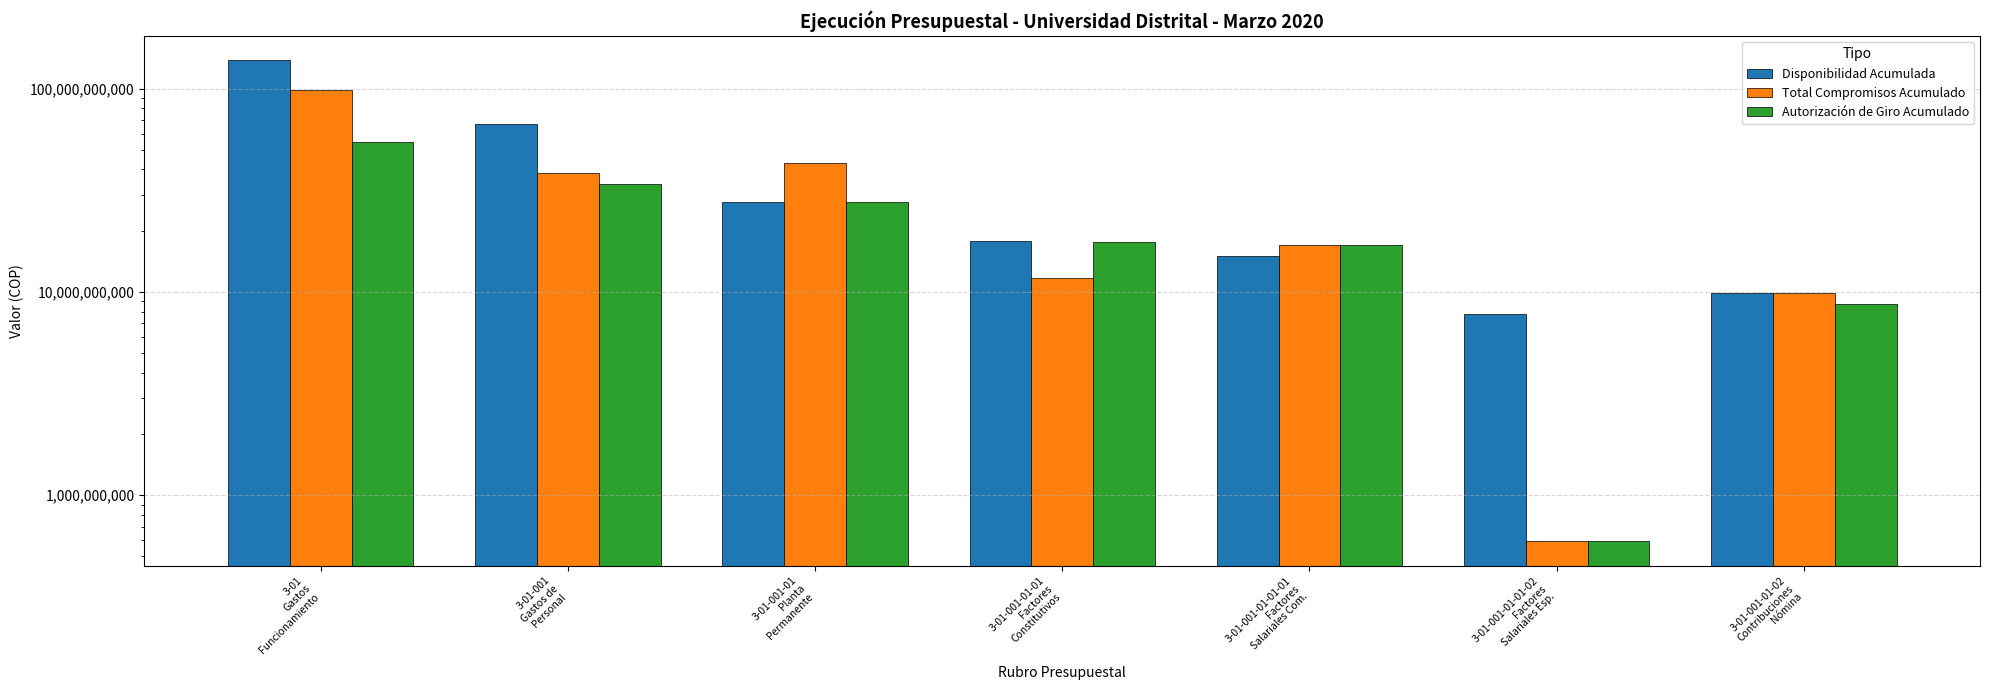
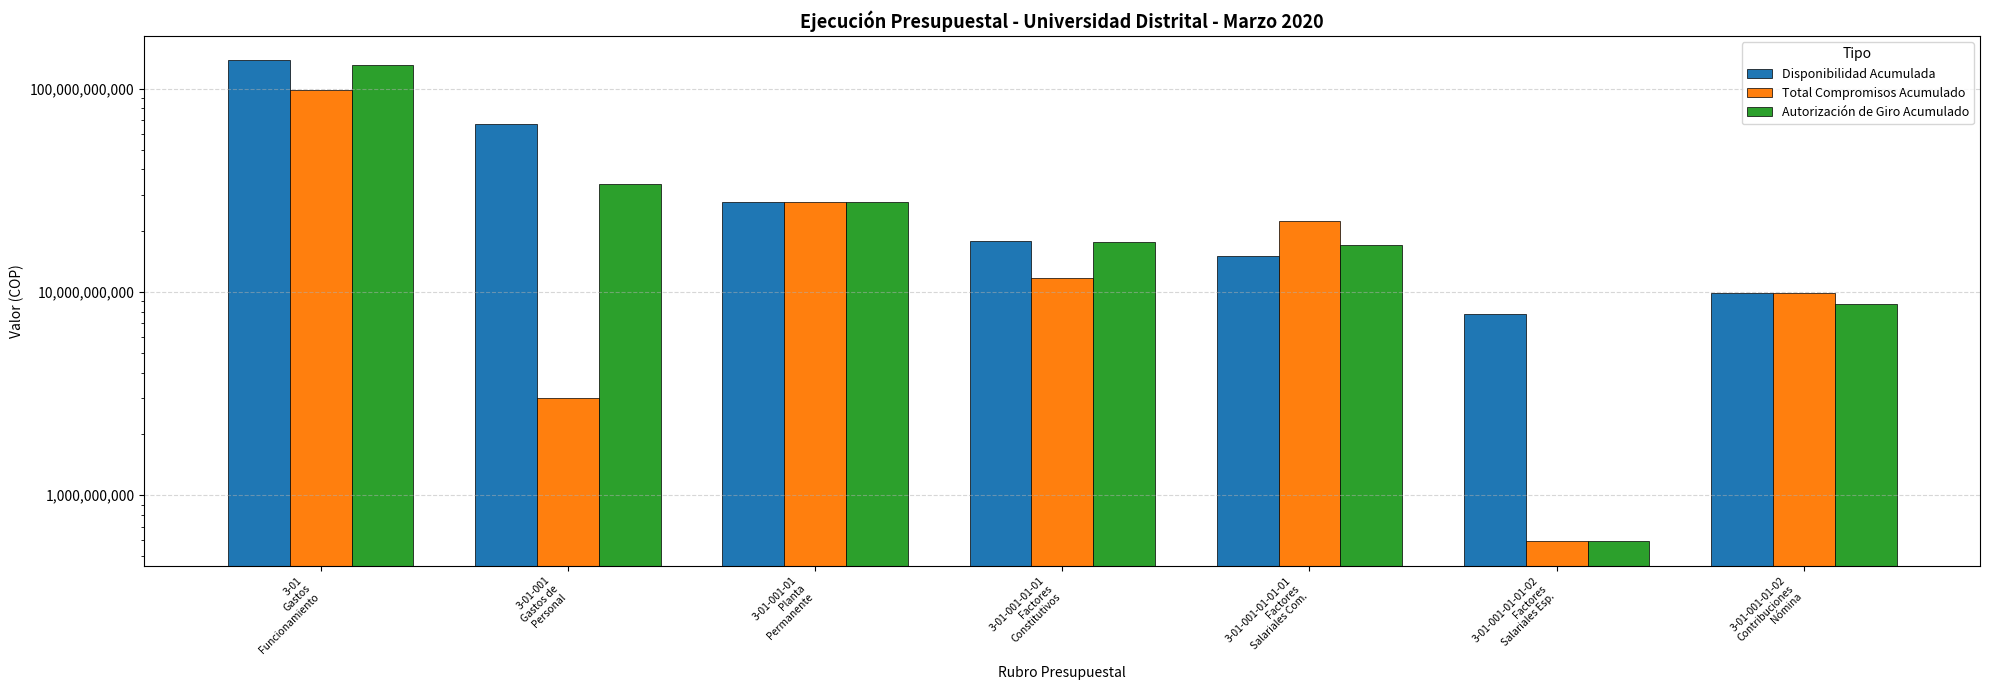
Autorización de Giro Acumulado, 3-01 Gastos Funcionamiento: 55,000,000,000 -> 130,000,000,000
Total Compromisos Acumulado, 3-01-001 Gastos de Personal: 38,000,000,000 -> 3,000,000,000
Total Compromisos Acumulado, 3-01-001-01 Planta Permanente: 43,000,000,000 -> 28,000,000,000
Total Compromisos Acumulado, 3-01-001-01-01-01 Factores Salariales Com.: 17,000,000,000 -> 22,000,000,000
